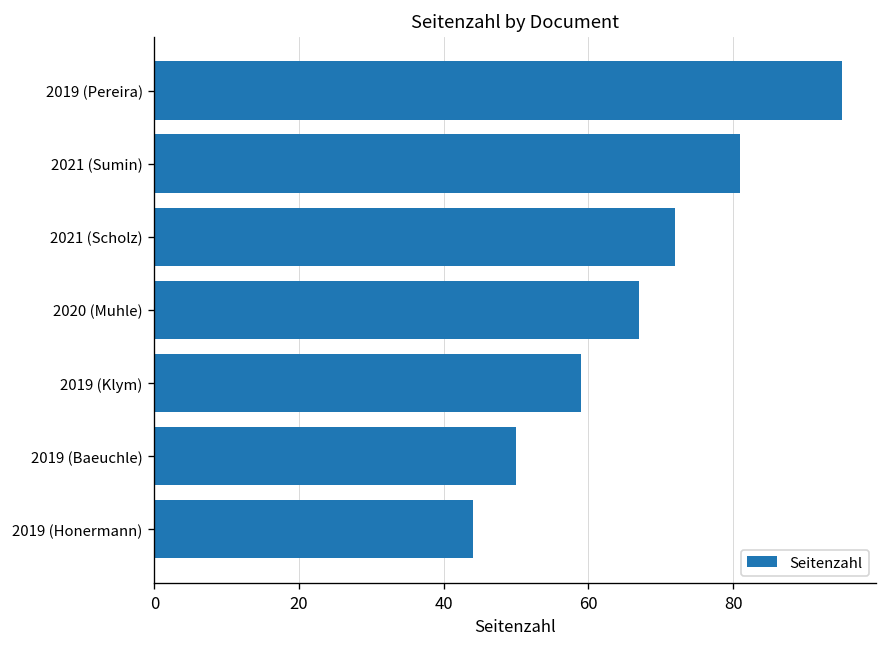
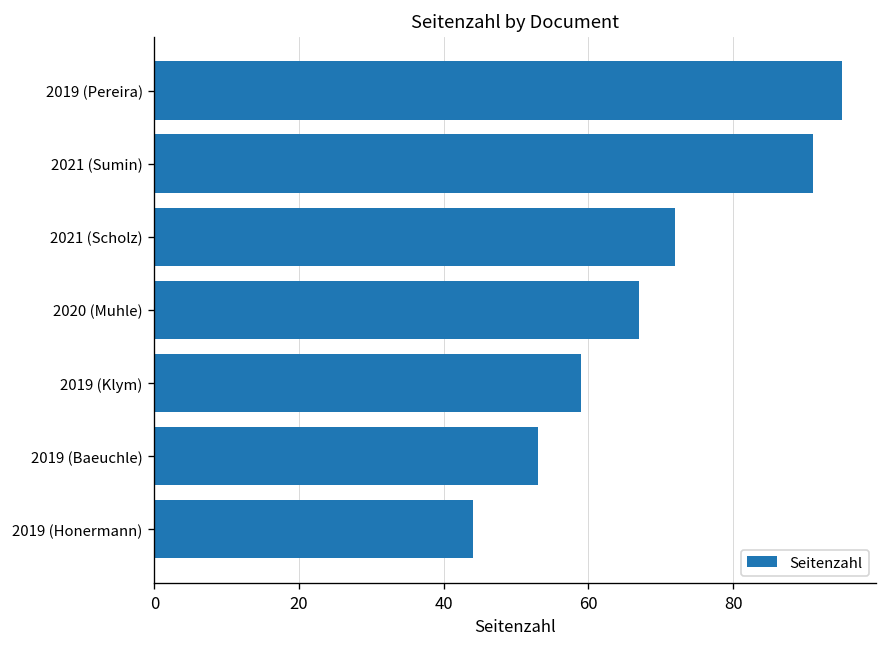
2021 (Sumin): 81 -> 91
2019 (Baeuchle): 50 -> 53
